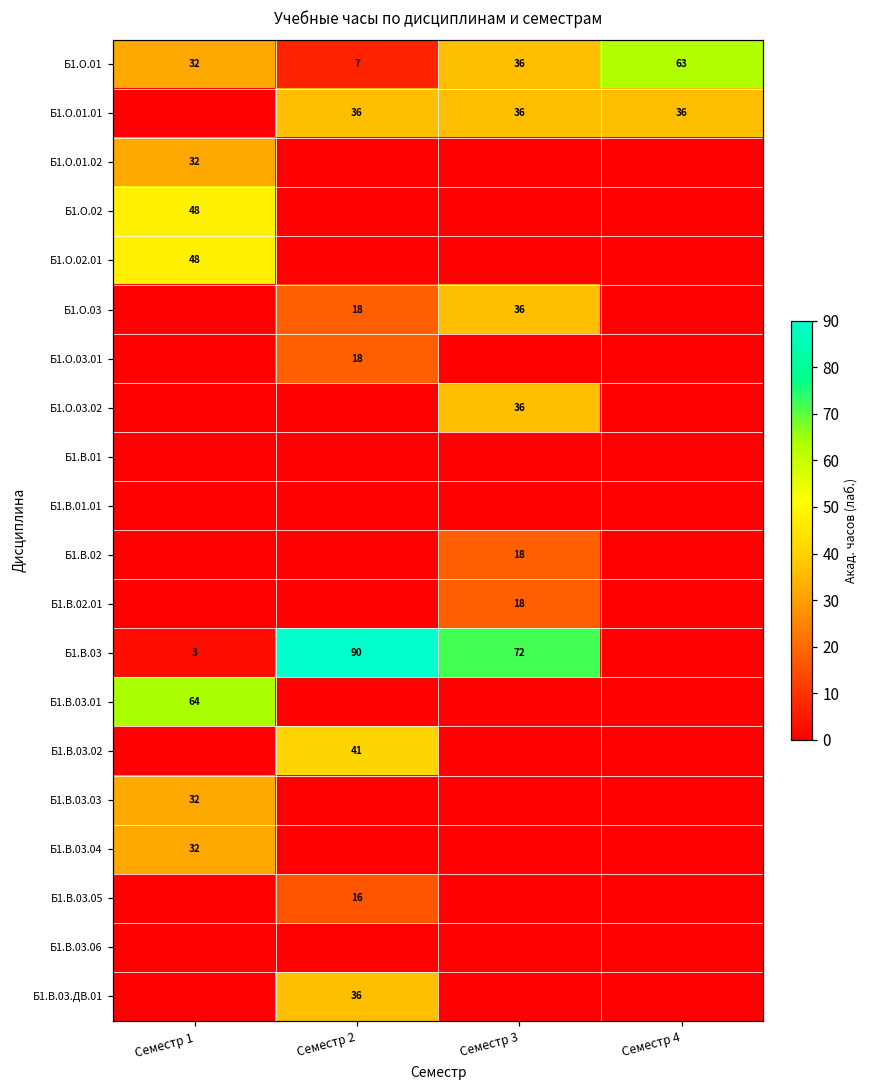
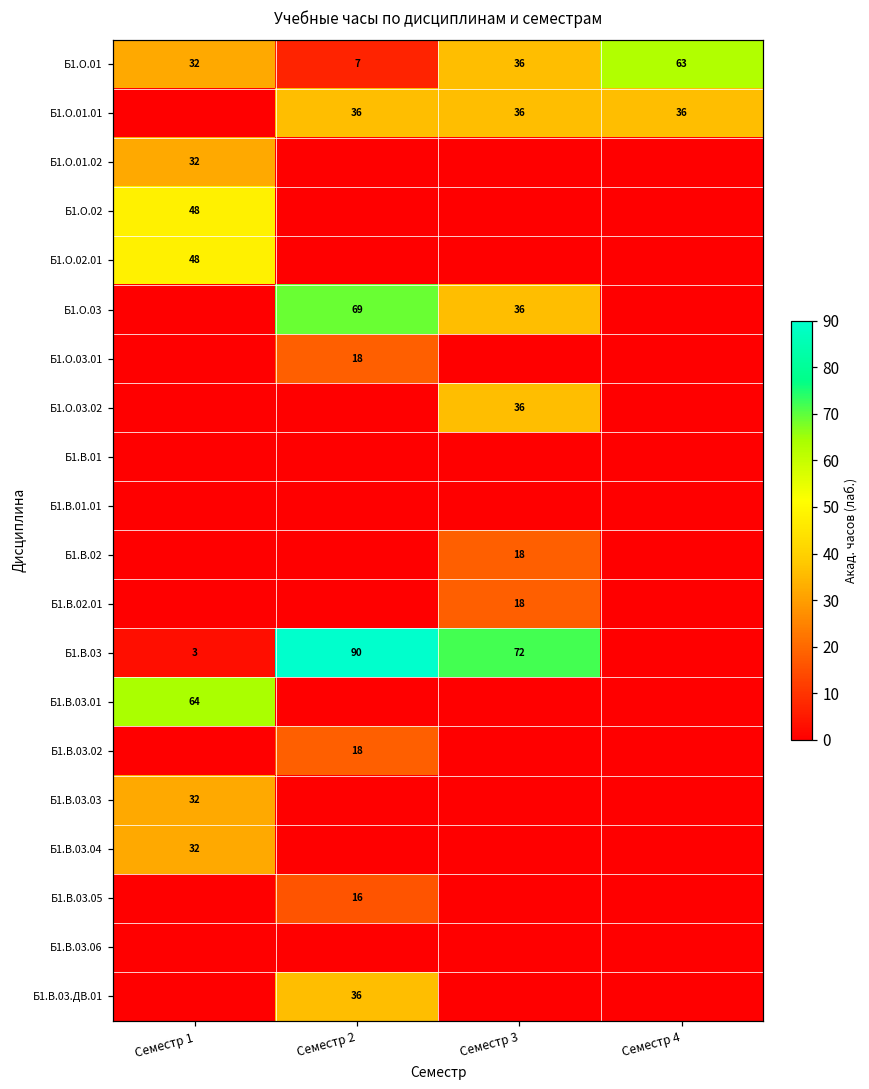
Б1.О.03, Семестр 2: 18 -> 69
Б1.В.03.02, Семестр 2: 41 -> 18
